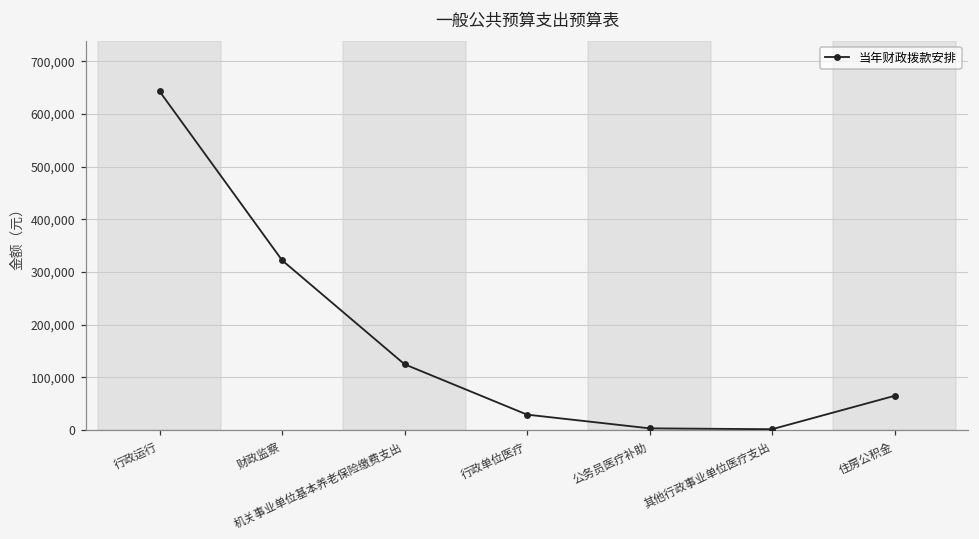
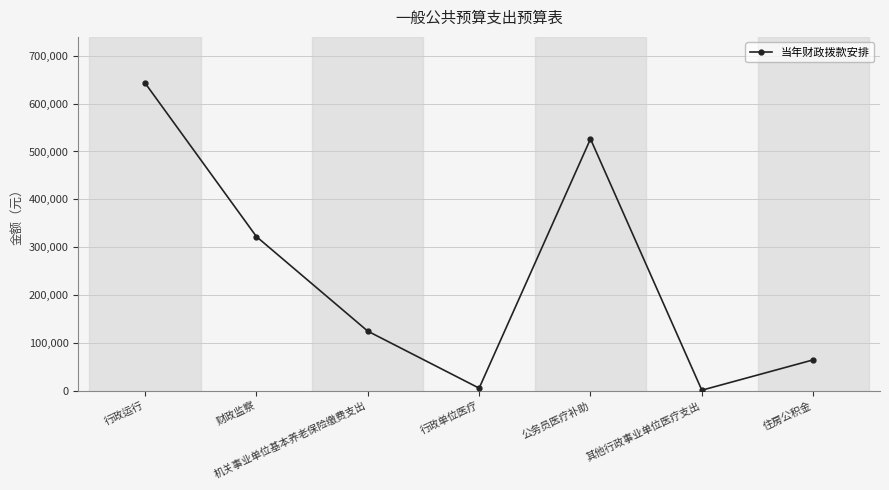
行政单位医疗: 30,000 -> 10,000
公务员医疗补助: 0 -> 530,000
